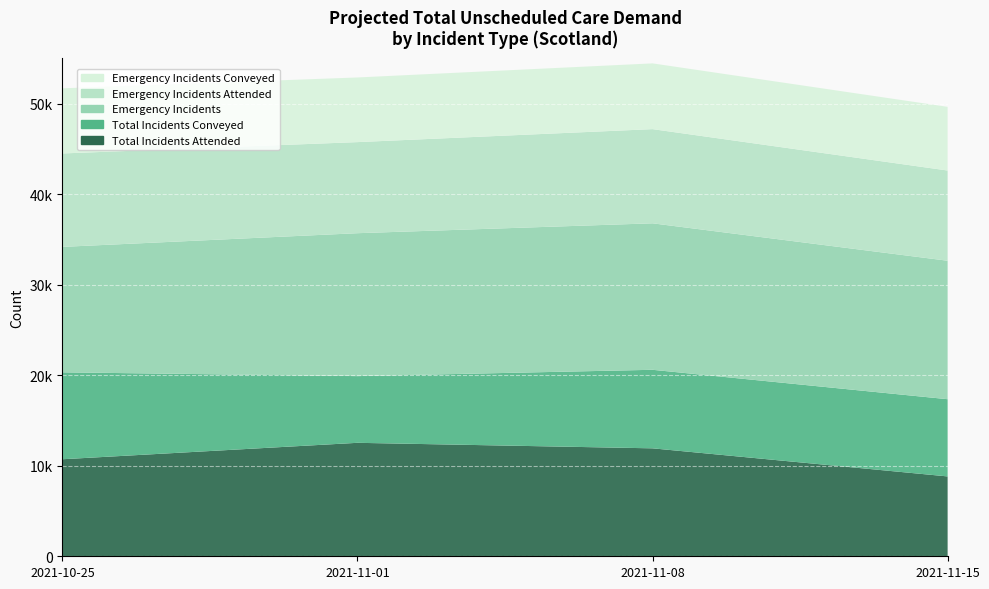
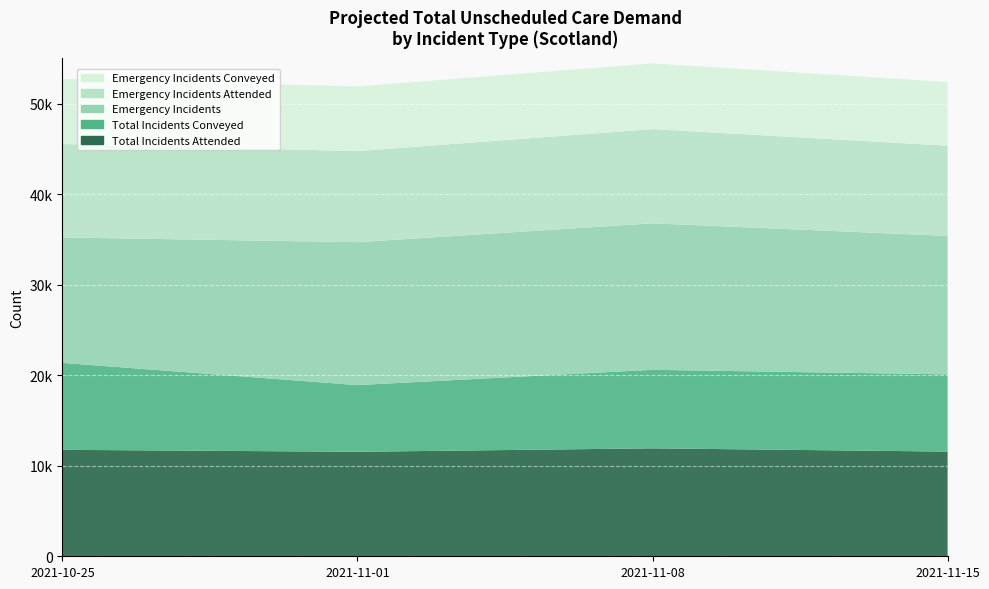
Total Incidents Attended, 2021-10-25: 11000 -> 12000
Total Incidents Attended, 2021-11-01: 13000 -> 12000
Total Incidents Attended, 2021-11-15: 9000 -> 12000
